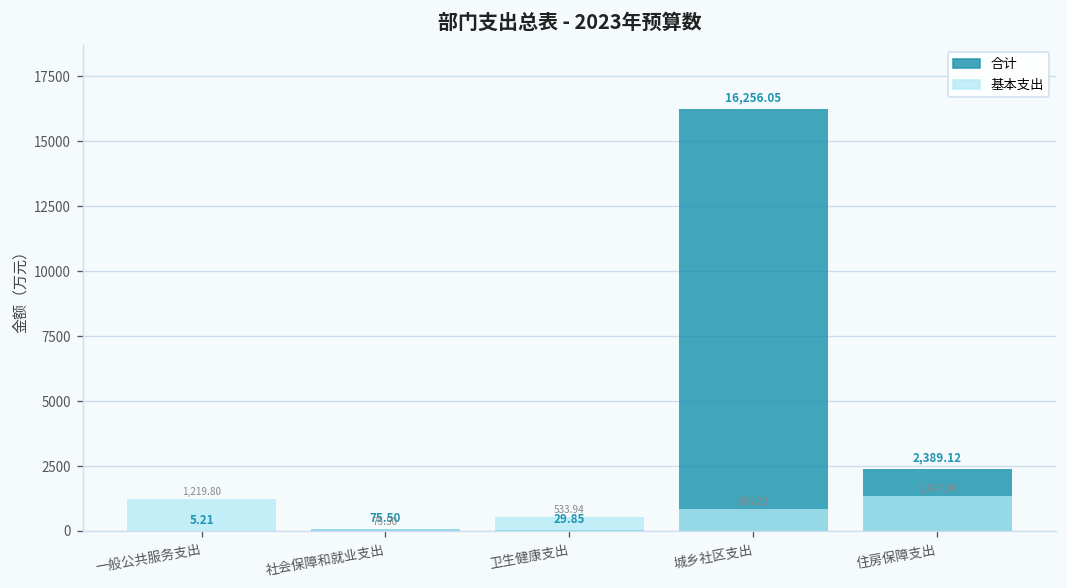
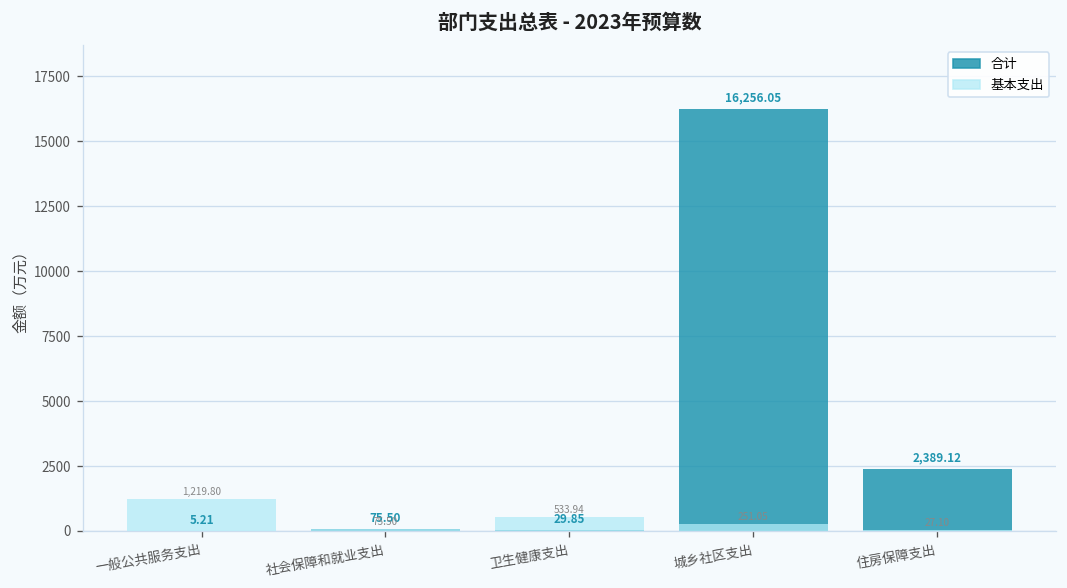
基本支出, 城乡社区支出: 856.22 -> 251.05
基本支出, 住房保障支出: 1,347.90 -> 27.10
